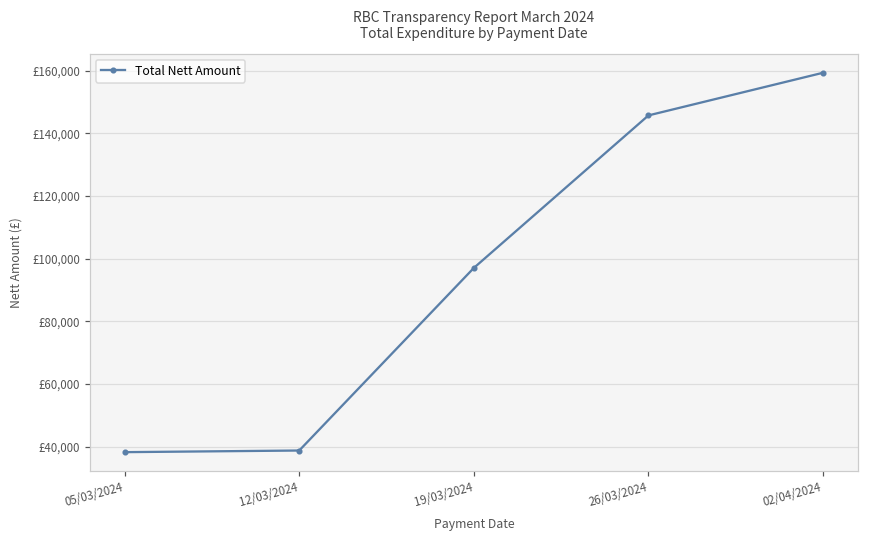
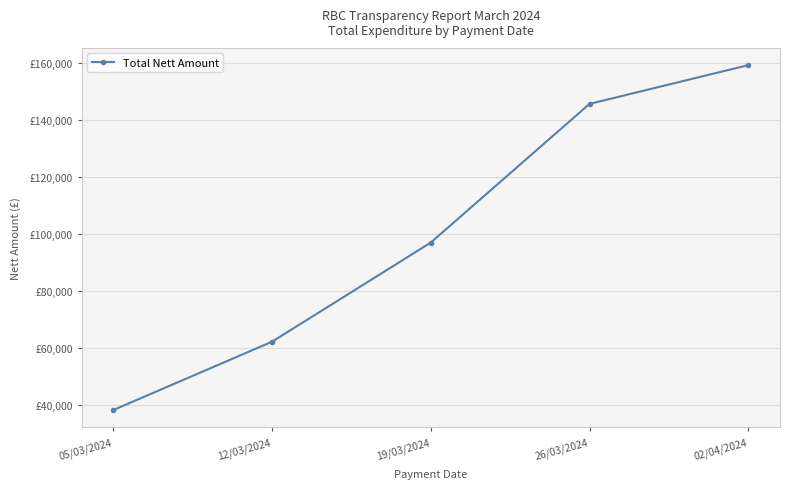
12/03/2024: £39,000 -> £62,000
